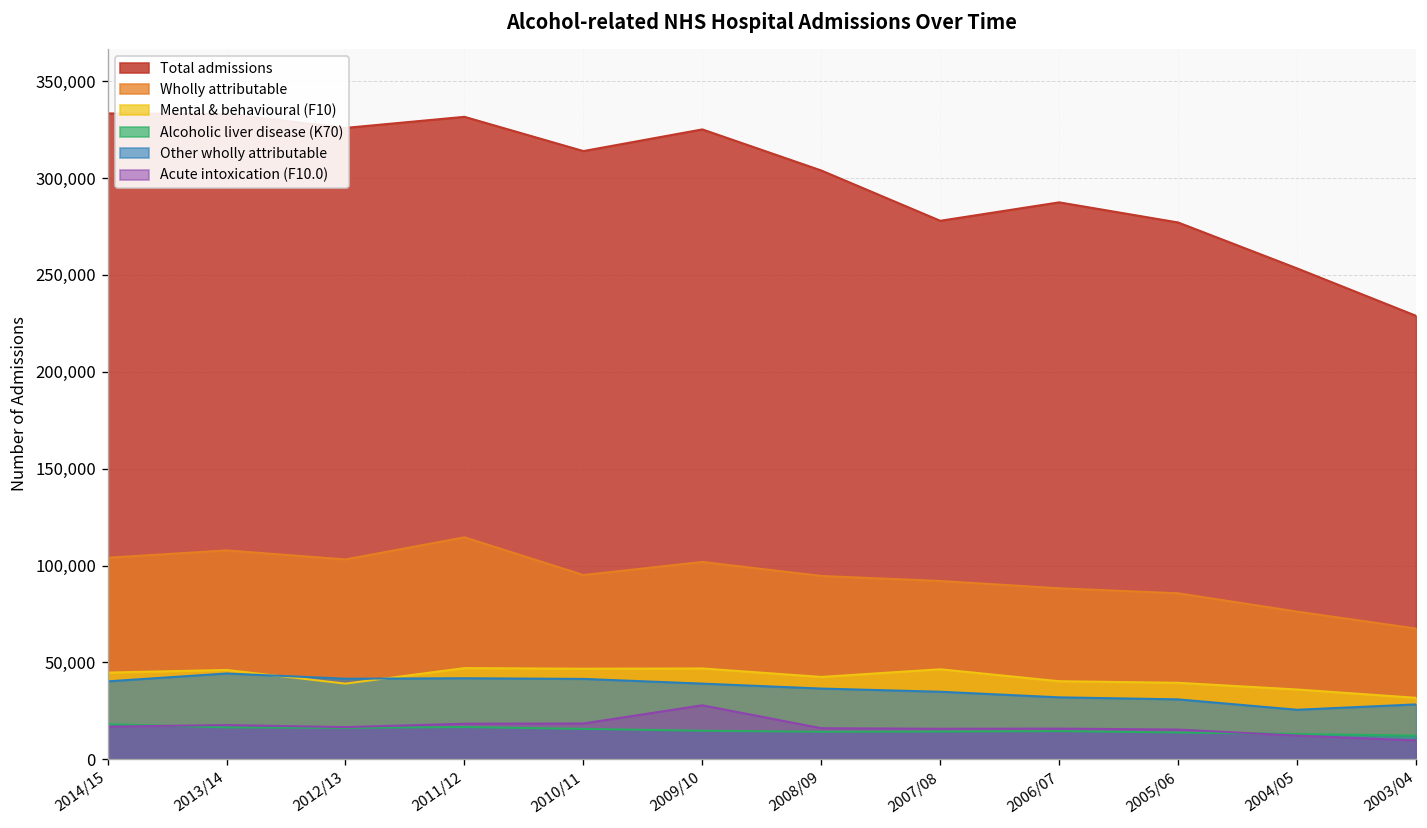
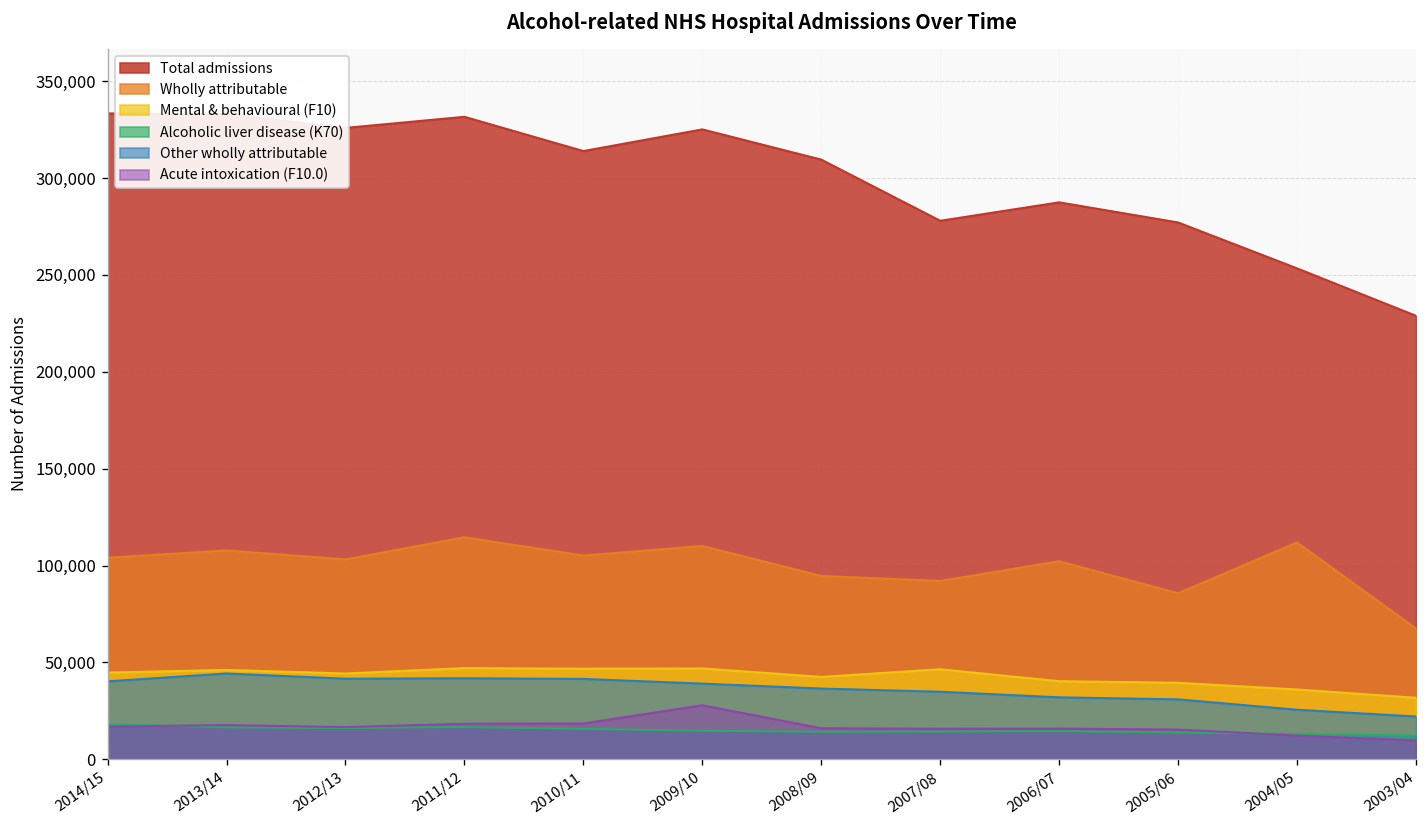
Mental & behavioural (F10), 2012/13: 39,000 -> 44,000
Wholly attributable, 2010/11: 95,000 -> 105,000
Wholly attributable, 2009/10: 102,000 -> 110,000
Total admissions, 2008/09: 304,000 -> 309,000
Wholly attributable, 2006/07: 88,000 -> 102,000
Wholly attributable, 2004/05: 76,000 -> 112,000
Other wholly attributable, 2003/04: 28,000 -> 22,000
